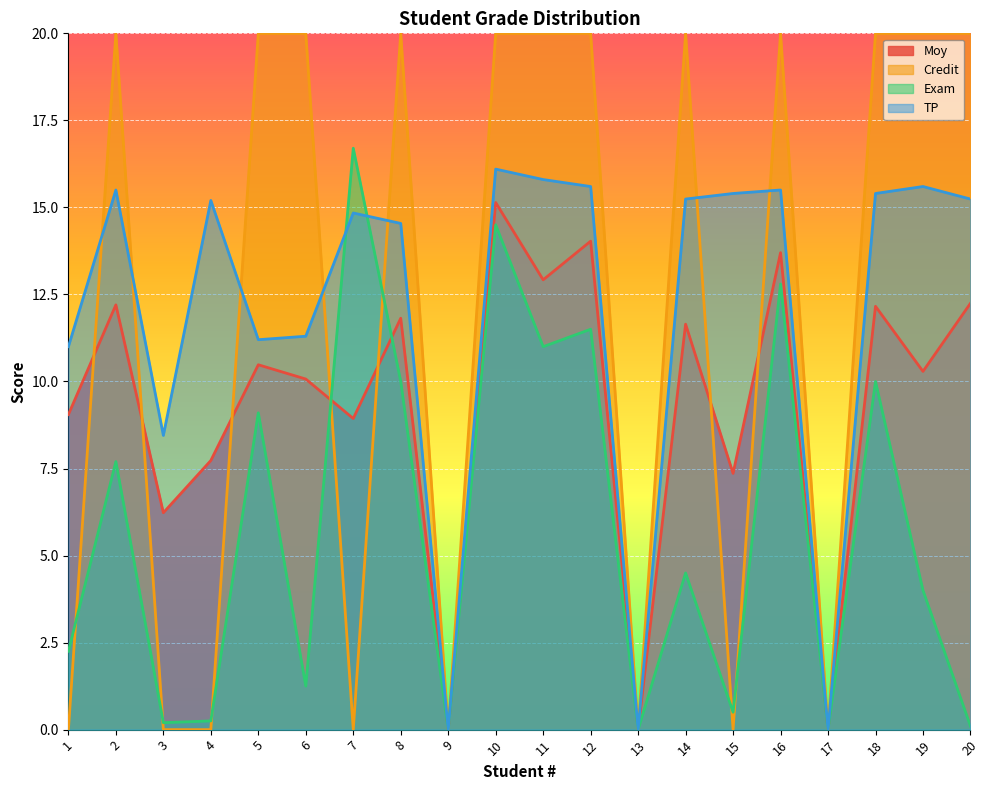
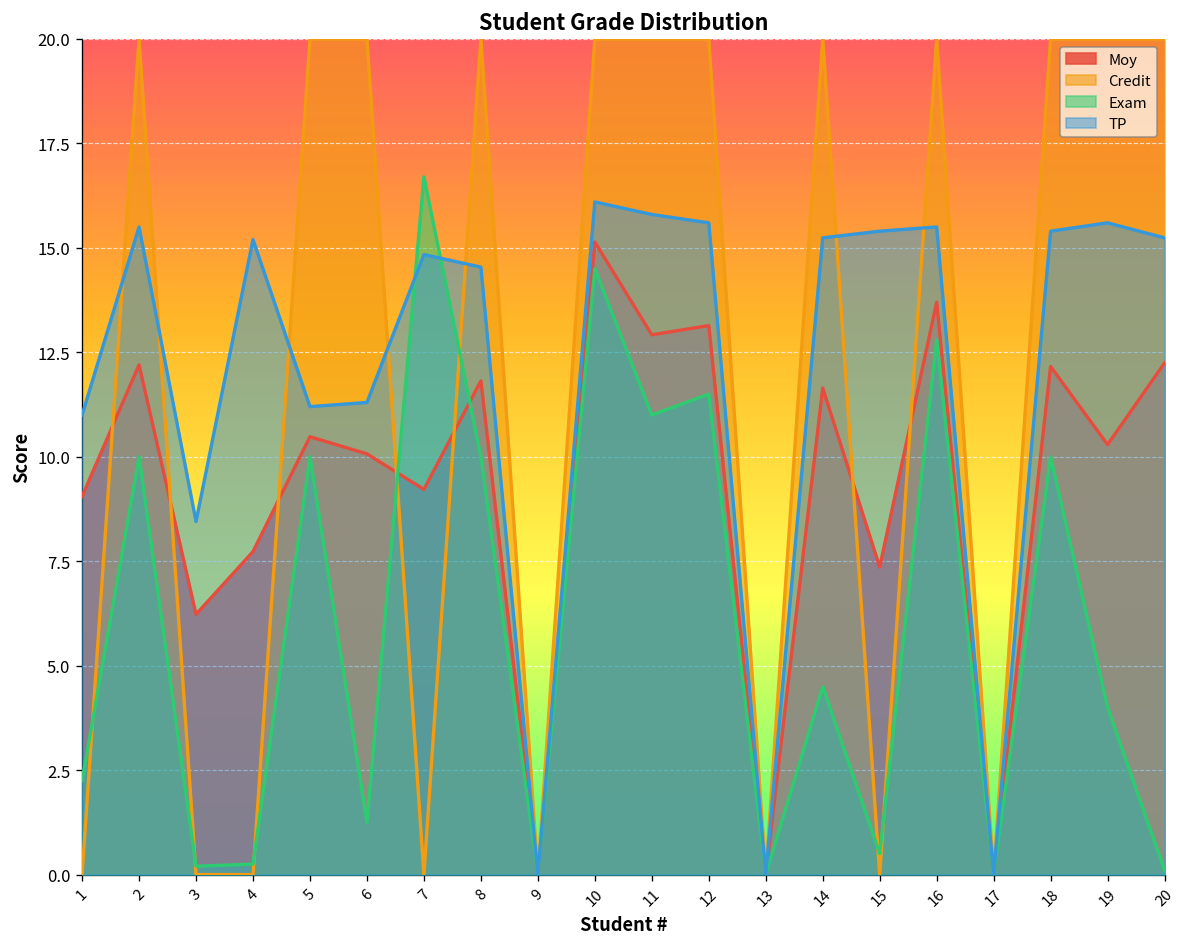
Exam, 2: 7.7 -> 10.0
Exam, 5: 9.1 -> 10.0
Moy, 7: 8.9 -> 9.2
Moy, 12: 14.0 -> 13.1
